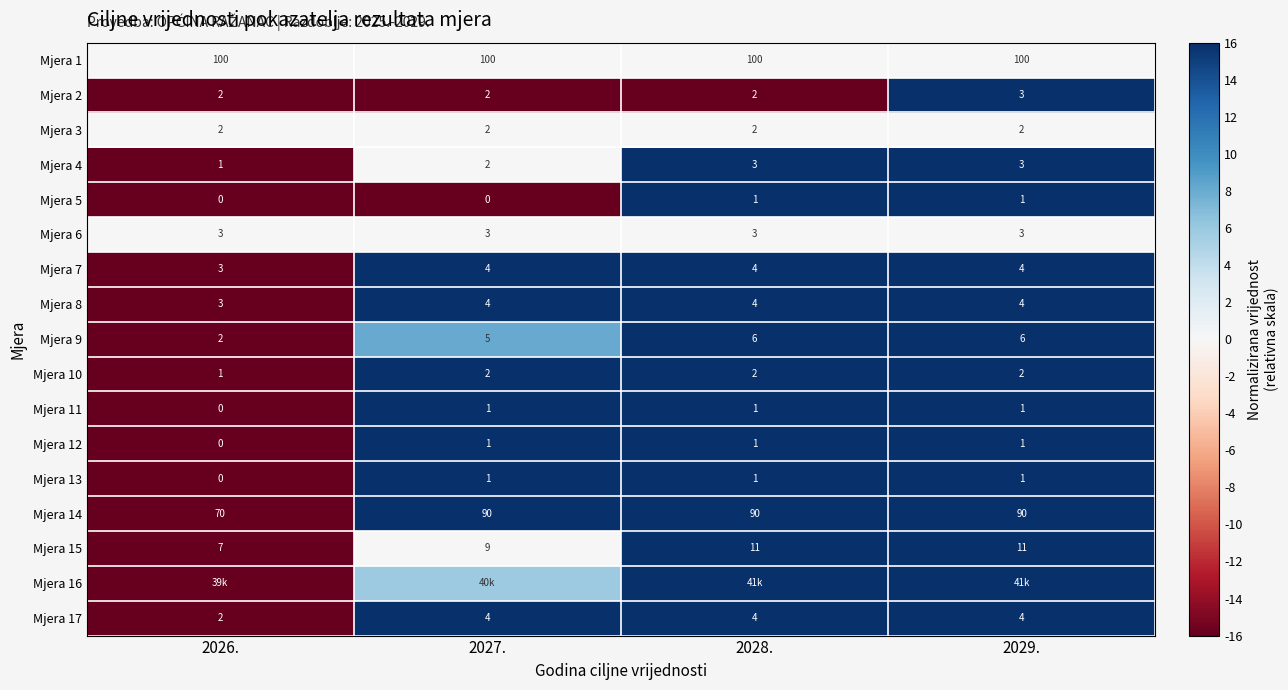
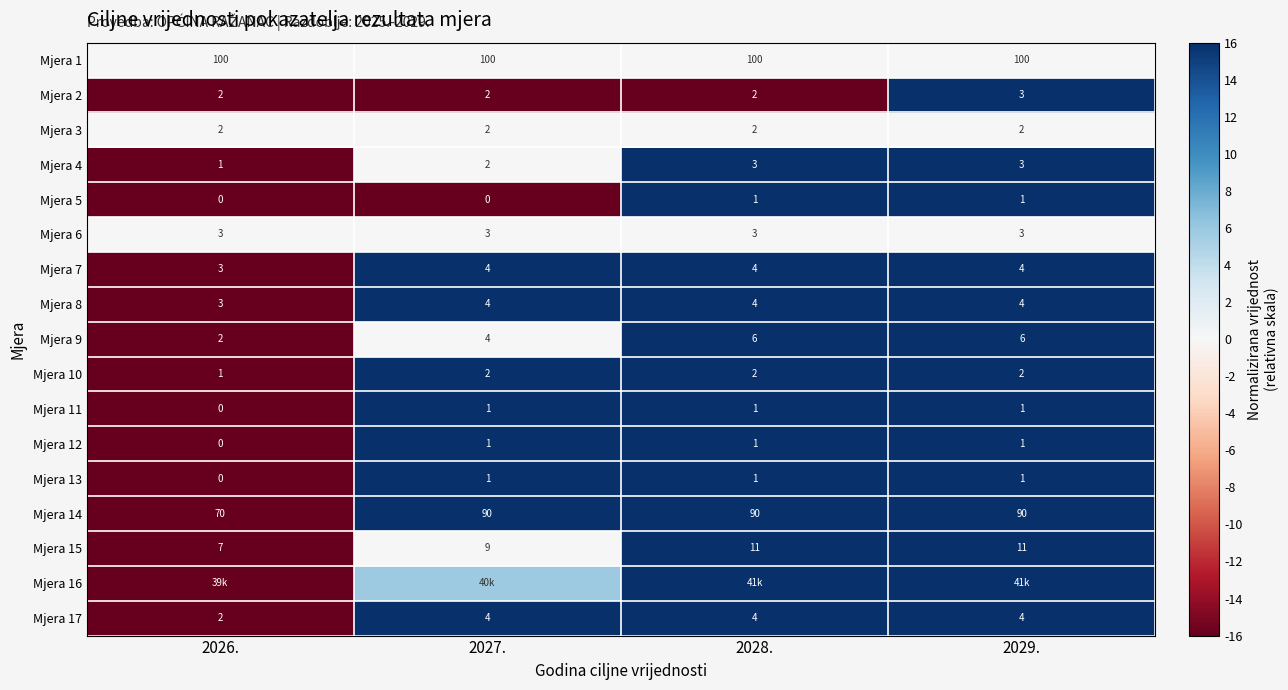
Mjera 9, 2027.: 5 -> 4
